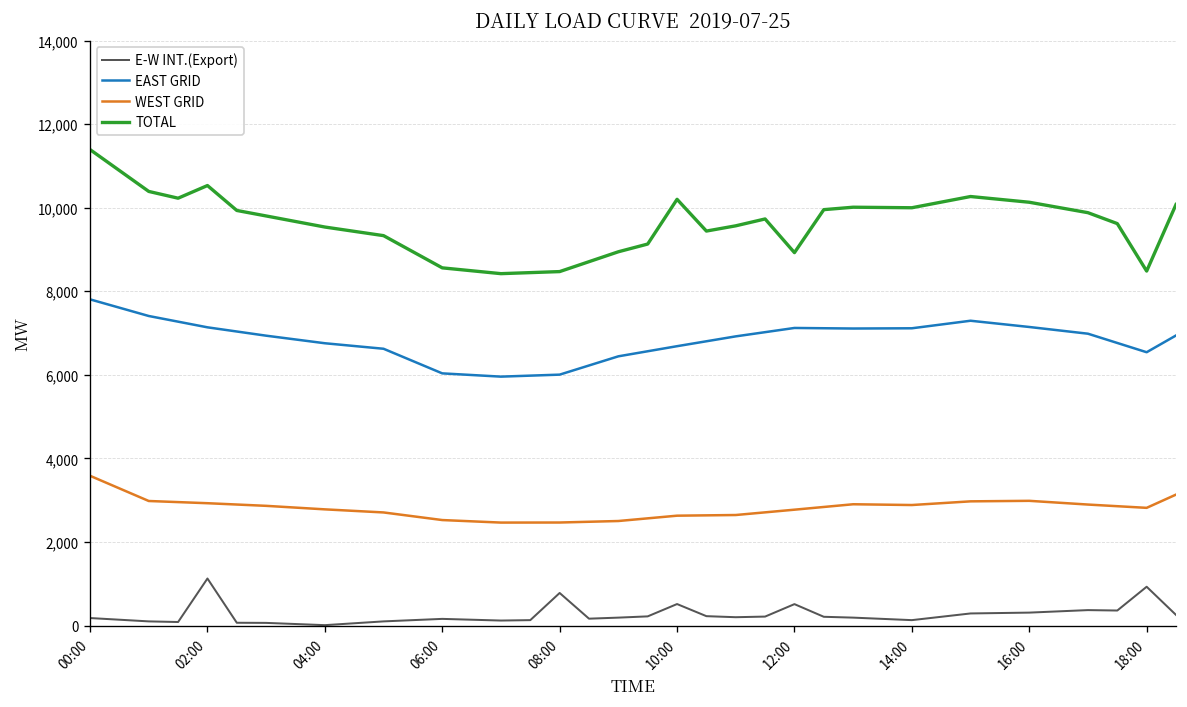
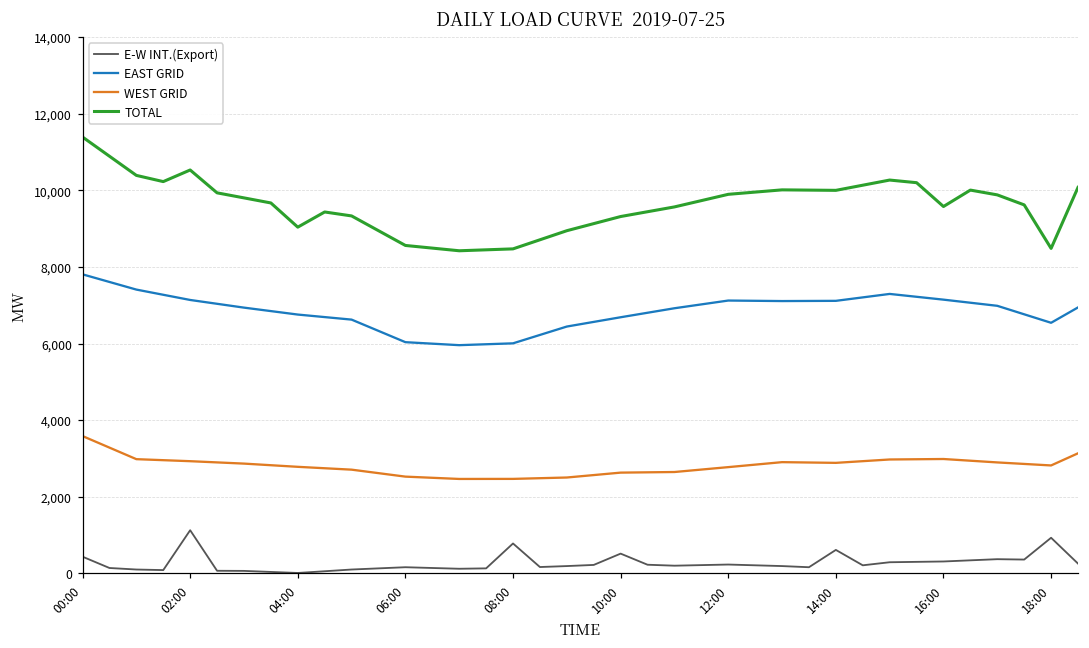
E-W INT.(Export), 00:00: 200 -> 400
TOTAL, 04:00: 9,500 -> 9,000
TOTAL, 10:00: 10,200 -> 9,300
E-W INT.(Export), 12:00: 500 -> 200
TOTAL, 12:00: 8,900 -> 9,900
E-W INT.(Export), 14:00: 100 -> 600
TOTAL, 16:00: 10,100 -> 9,600
